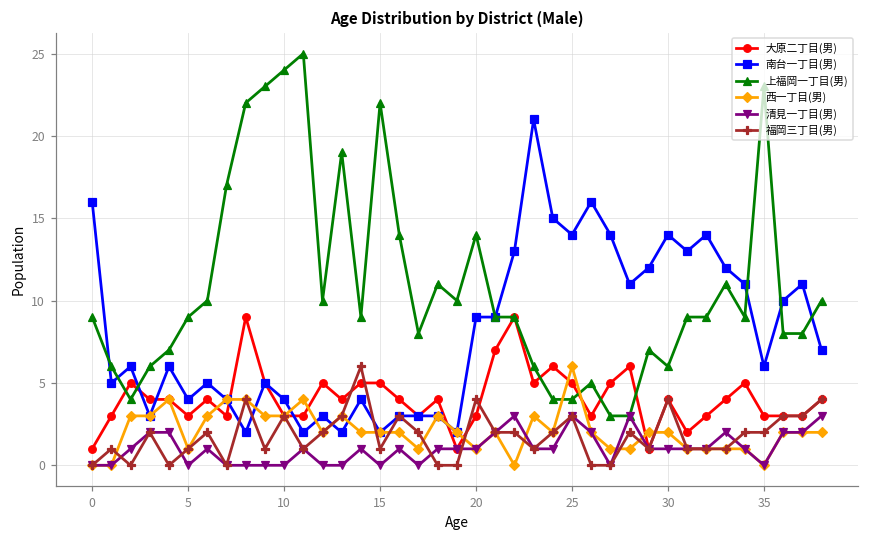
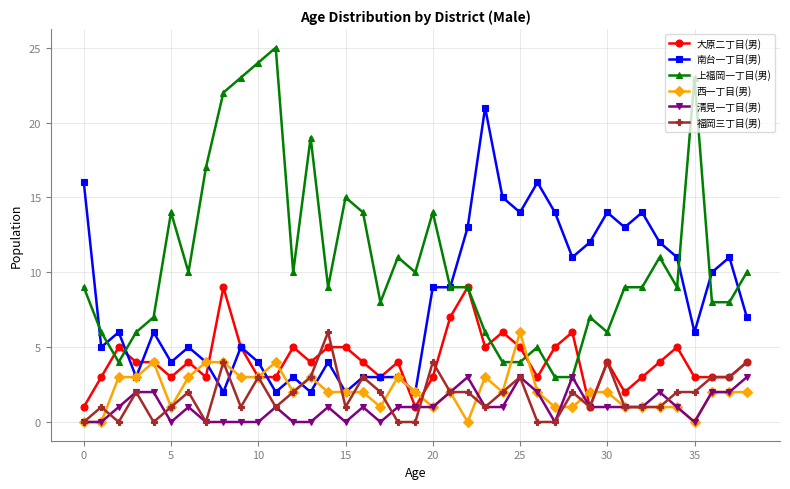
上福岡一丁目(男), 5: 9 -> 14
上福岡一丁目(男), 15: 22 -> 15
